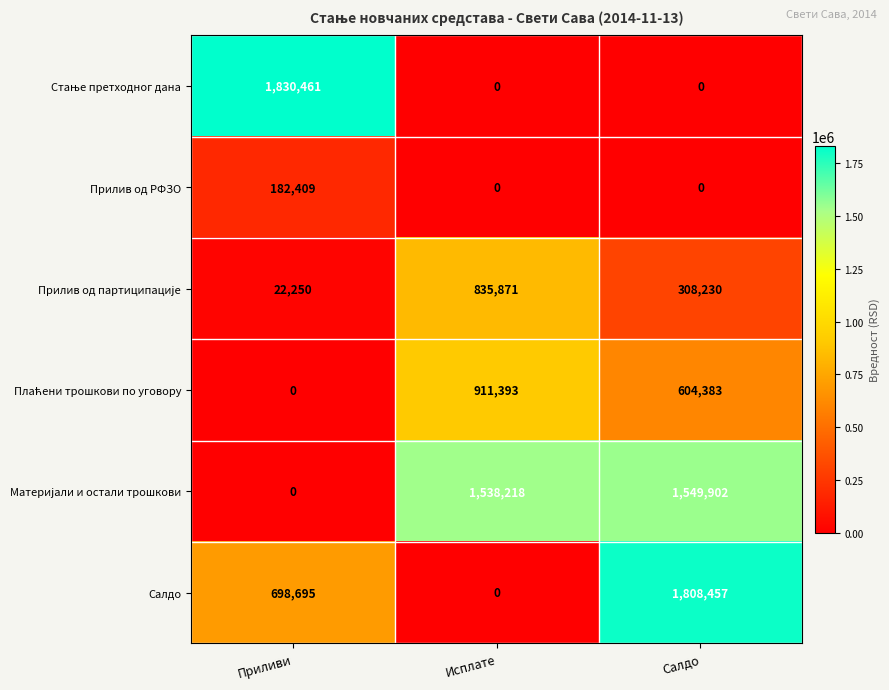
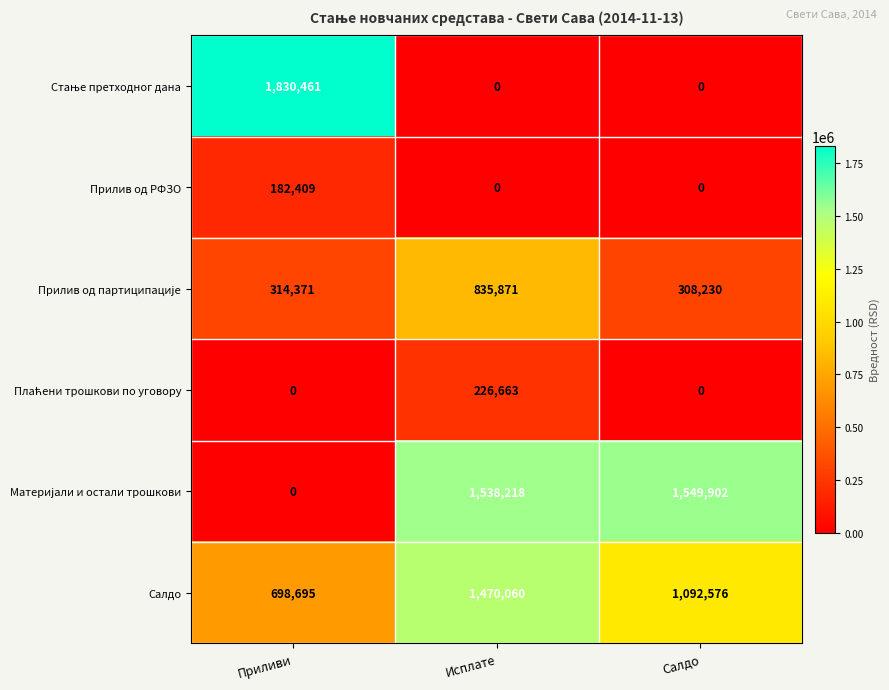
Прилив од партиципације, Приливи: 22,250 -> 314,371
Плаћени трошкови по уговору, Исплате: 911,393 -> 226,663
Плаћени трошкови по уговору, Салдо: 604,383 -> 0
Салдо, Исплате: 0 -> 1,470,060
Салдо, Салдо: 1,808,457 -> 1,092,576
